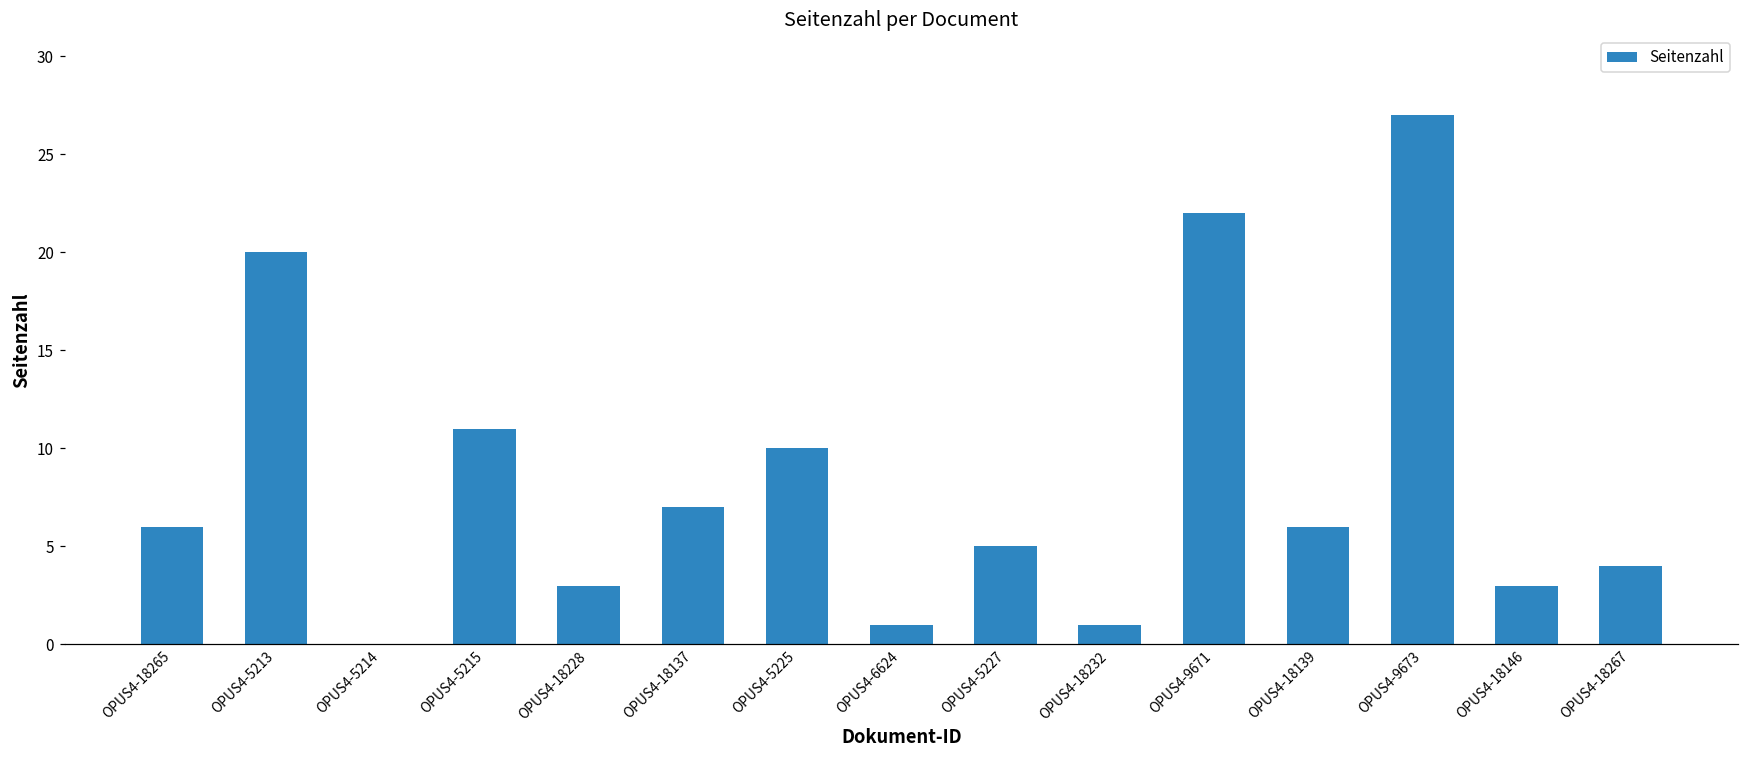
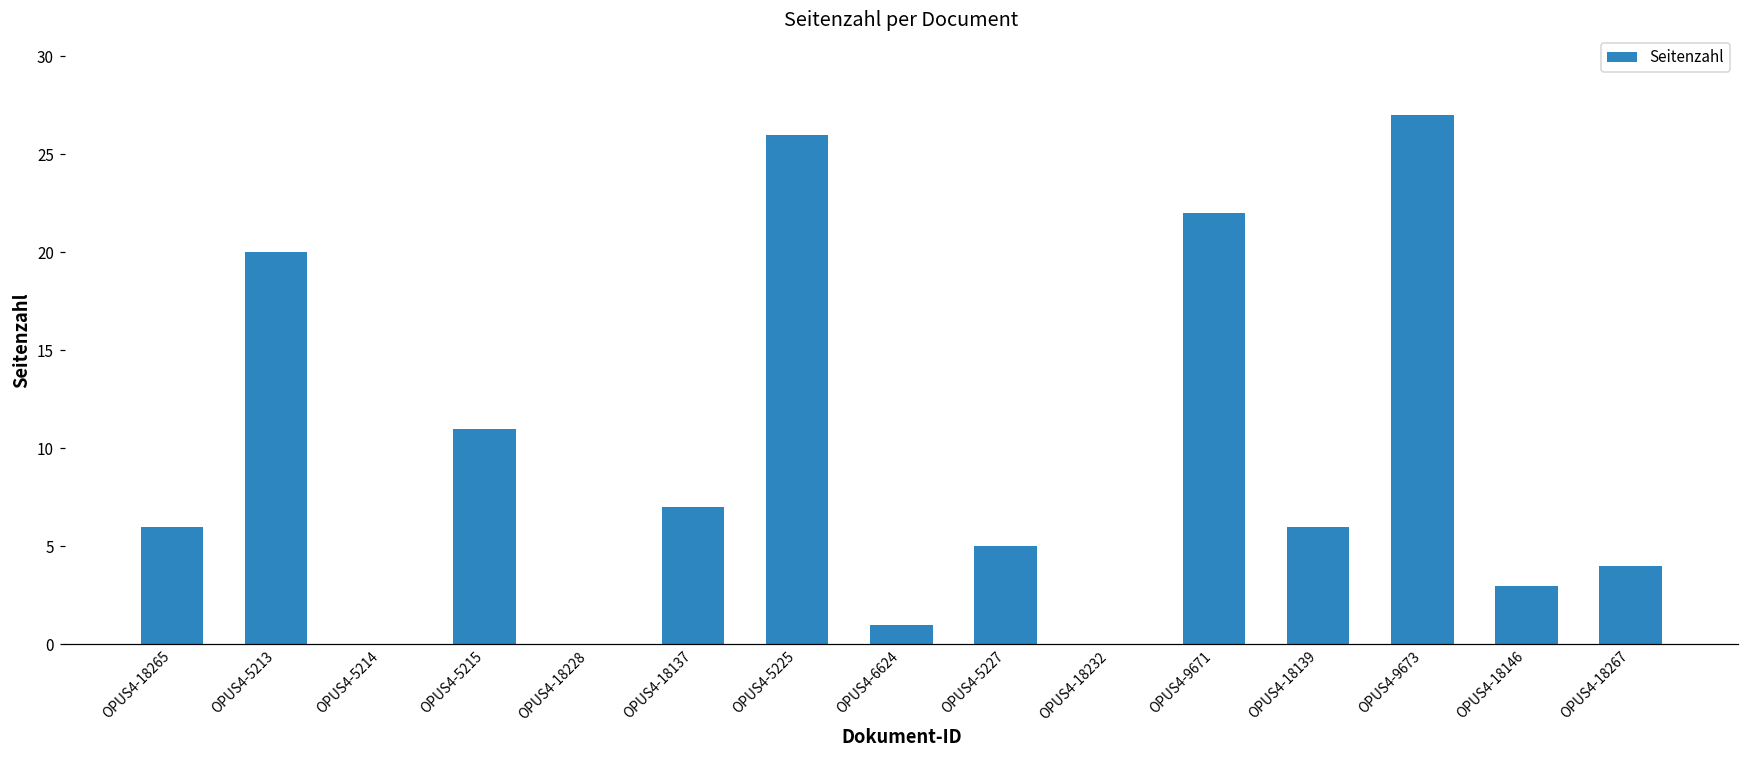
OPUS4-18228: 3 -> 0
OPUS4-5225: 10 -> 26
OPUS4-18232: 1 -> 0
